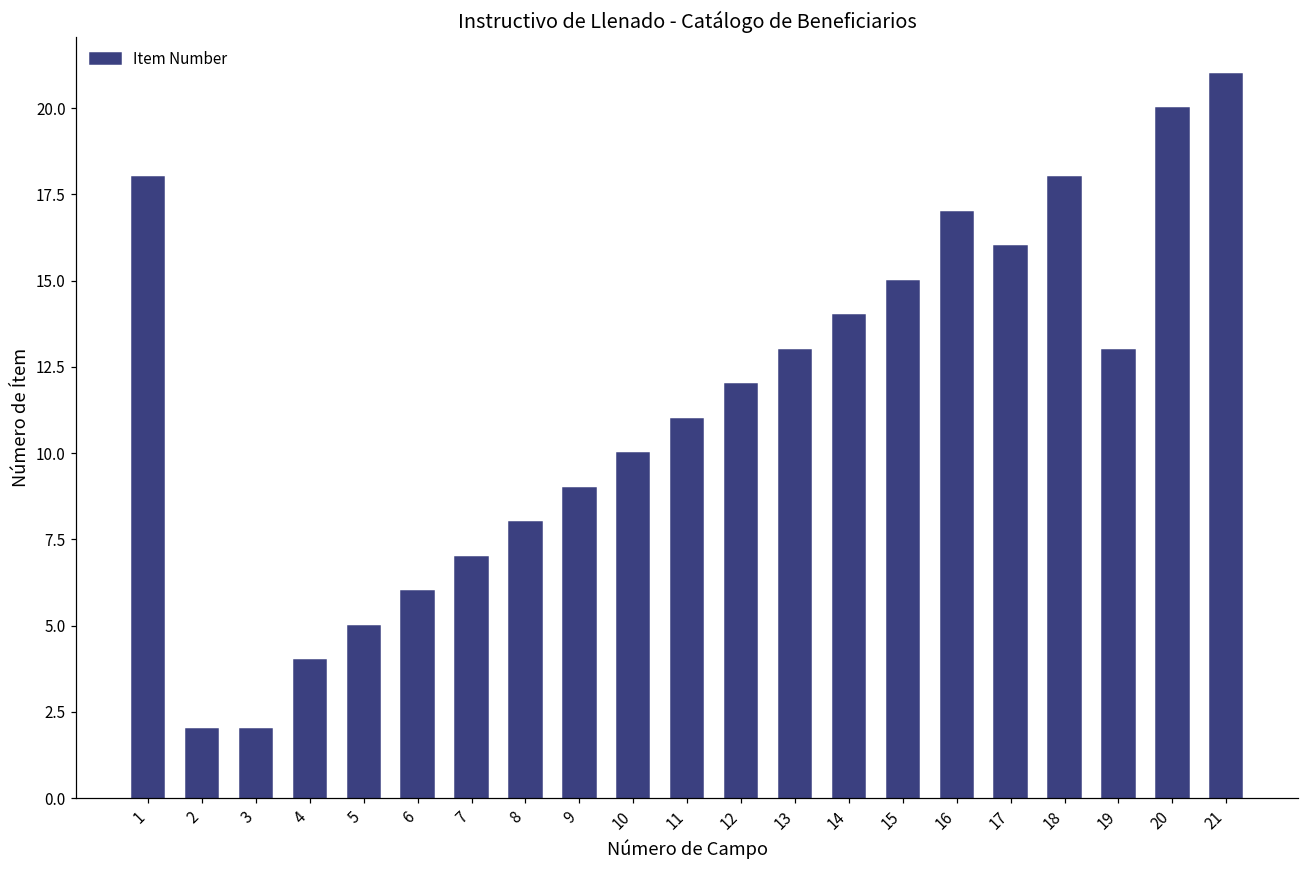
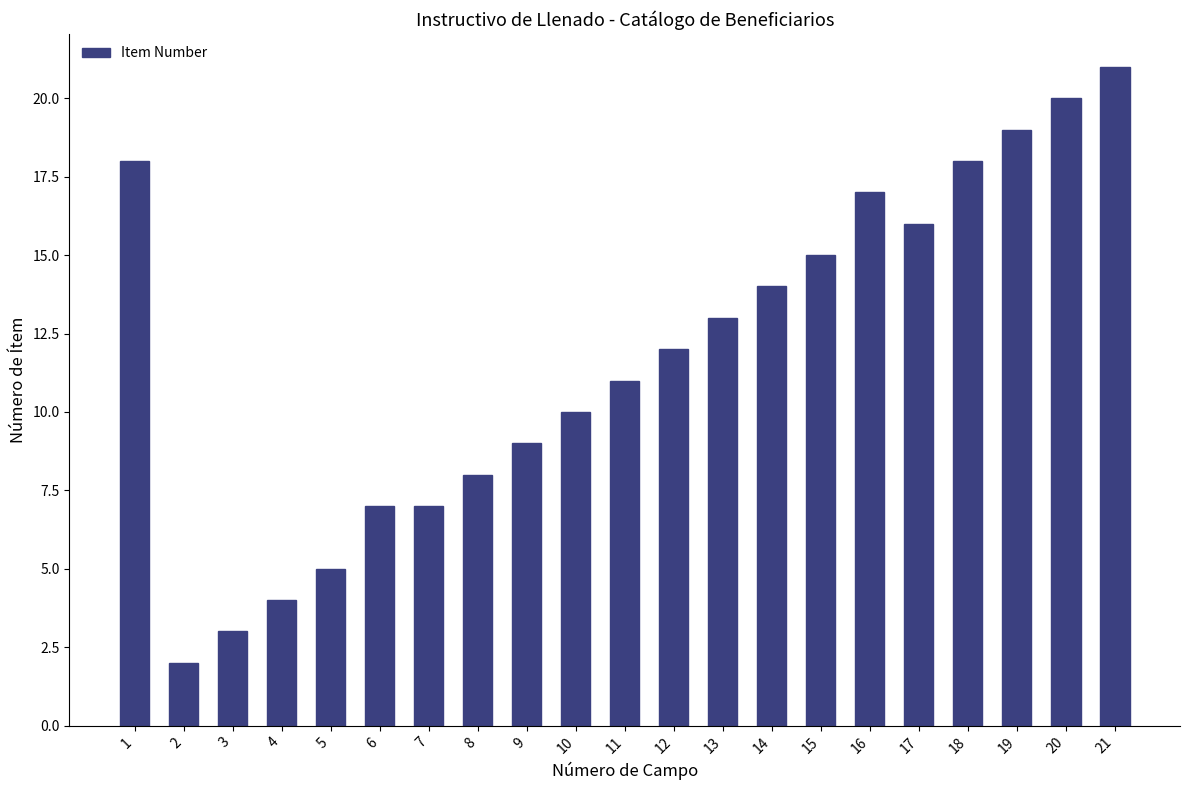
3: 2 -> 3
6: 6 -> 7
19: 13 -> 19
